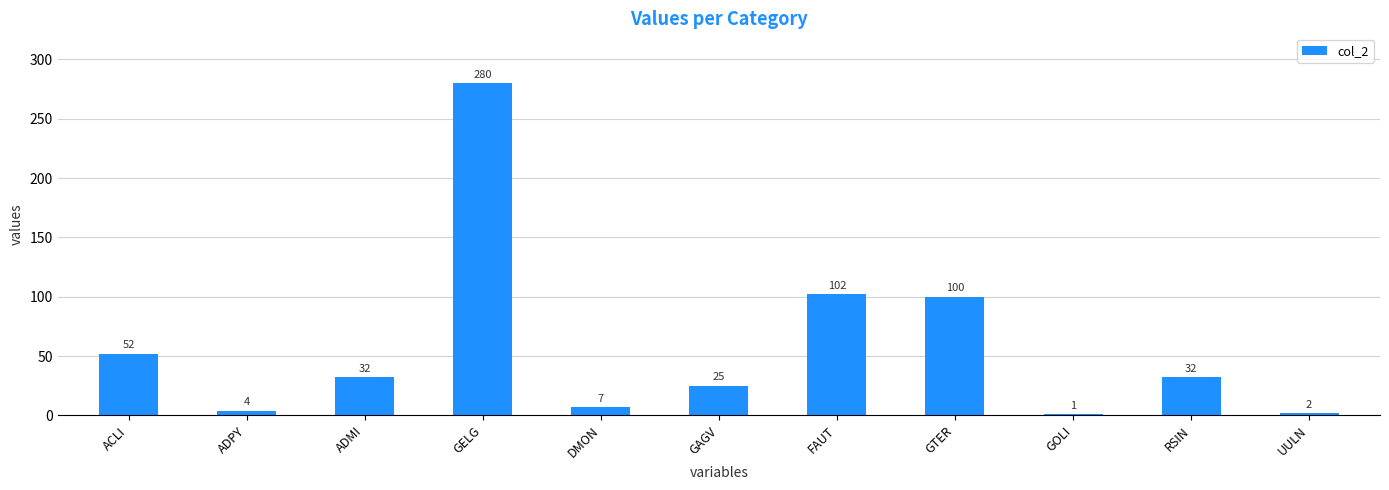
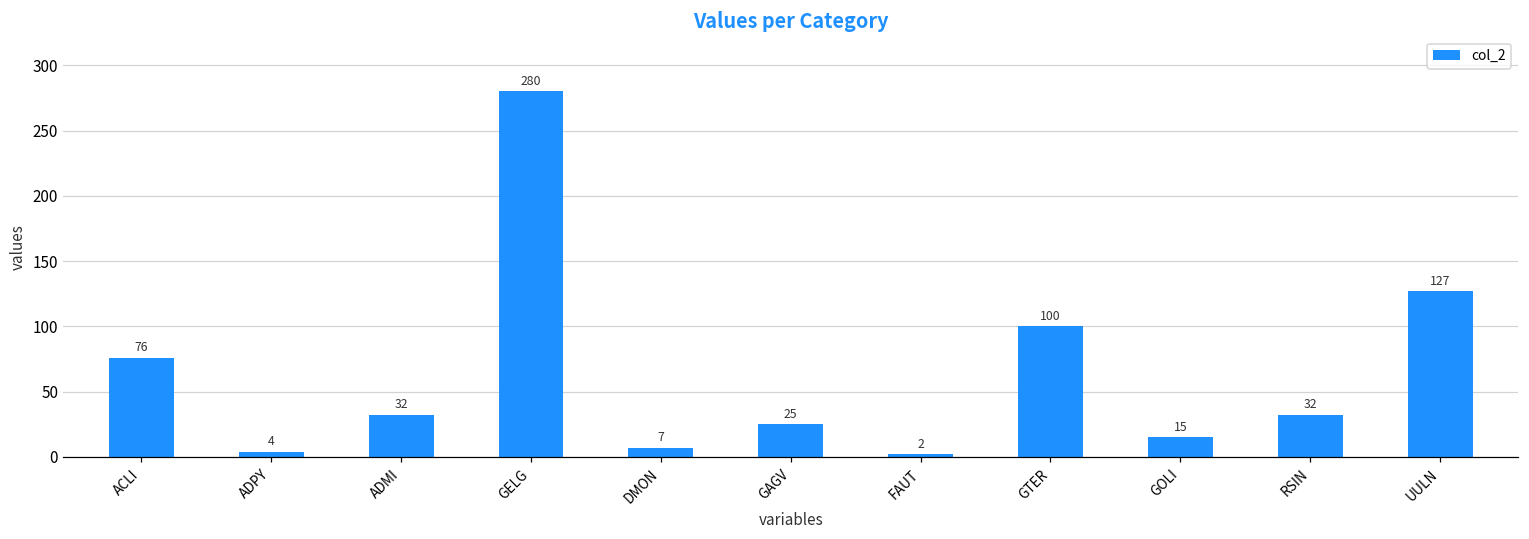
ACLI: 52 -> 76
FAUT: 102 -> 2
GOLI: 1 -> 15
UULN: 2 -> 127
